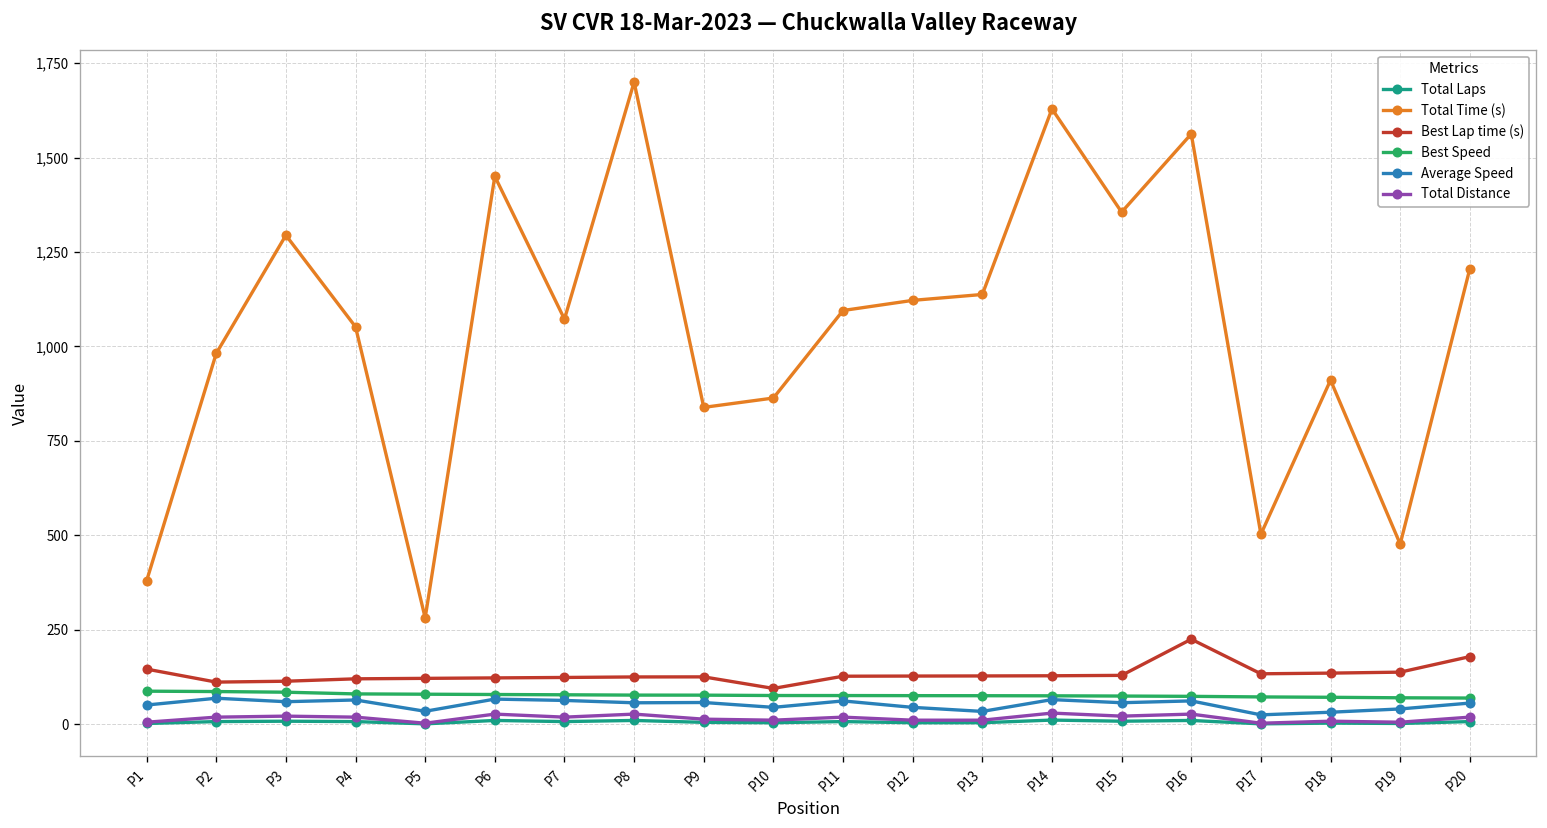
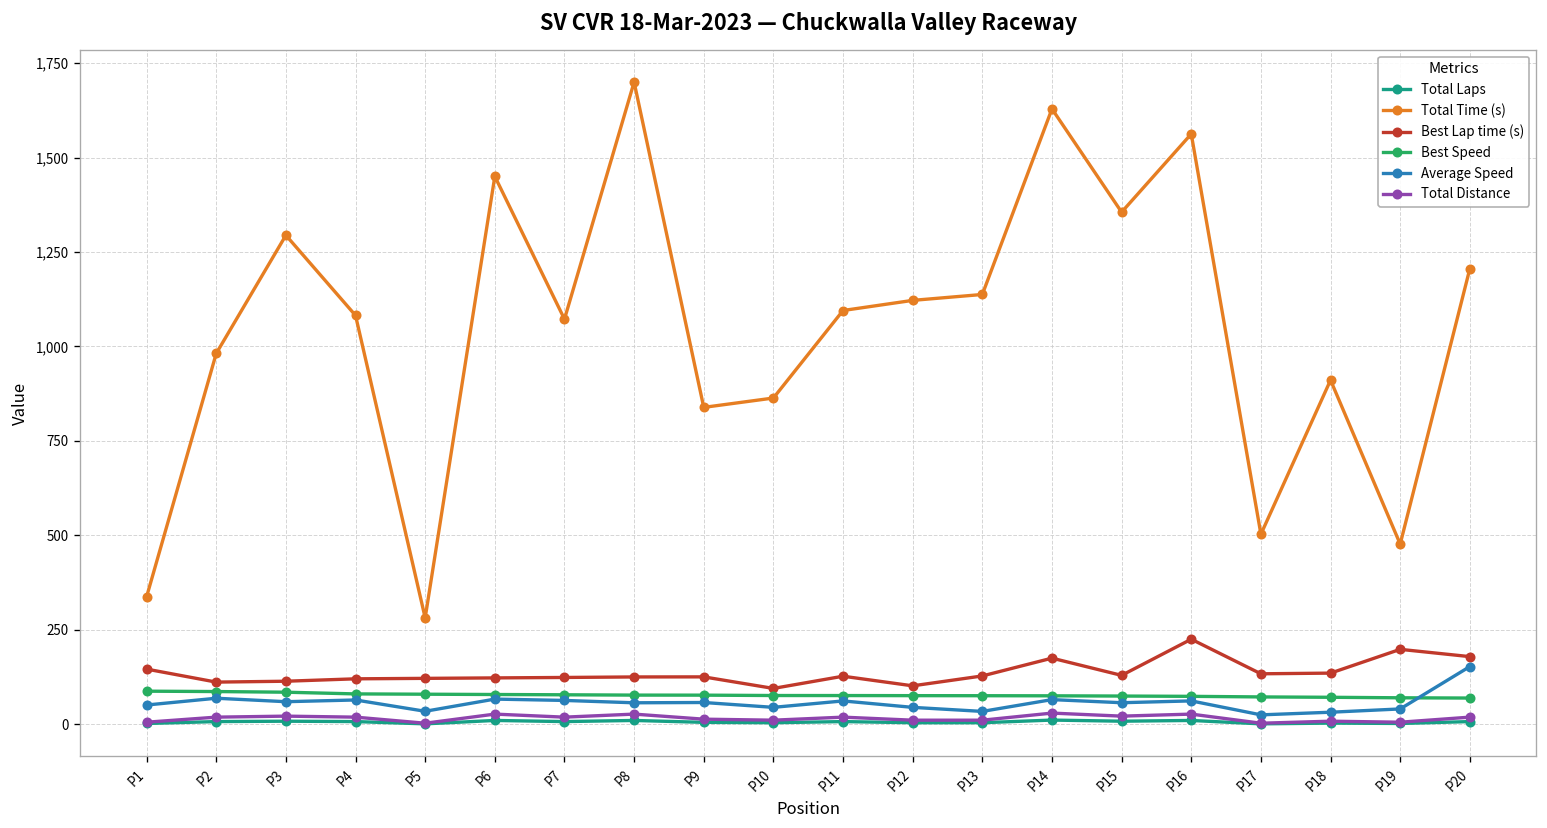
Total Time (s), P1: 380 -> 340
Total Time (s), P4: 1,050 -> 1,080
Best Lap time (s), P12: 130 -> 100
Best Lap time (s), P14: 130 -> 170
Best Lap time (s), P19: 140 -> 200
Average Speed, P20: 60 -> 150
